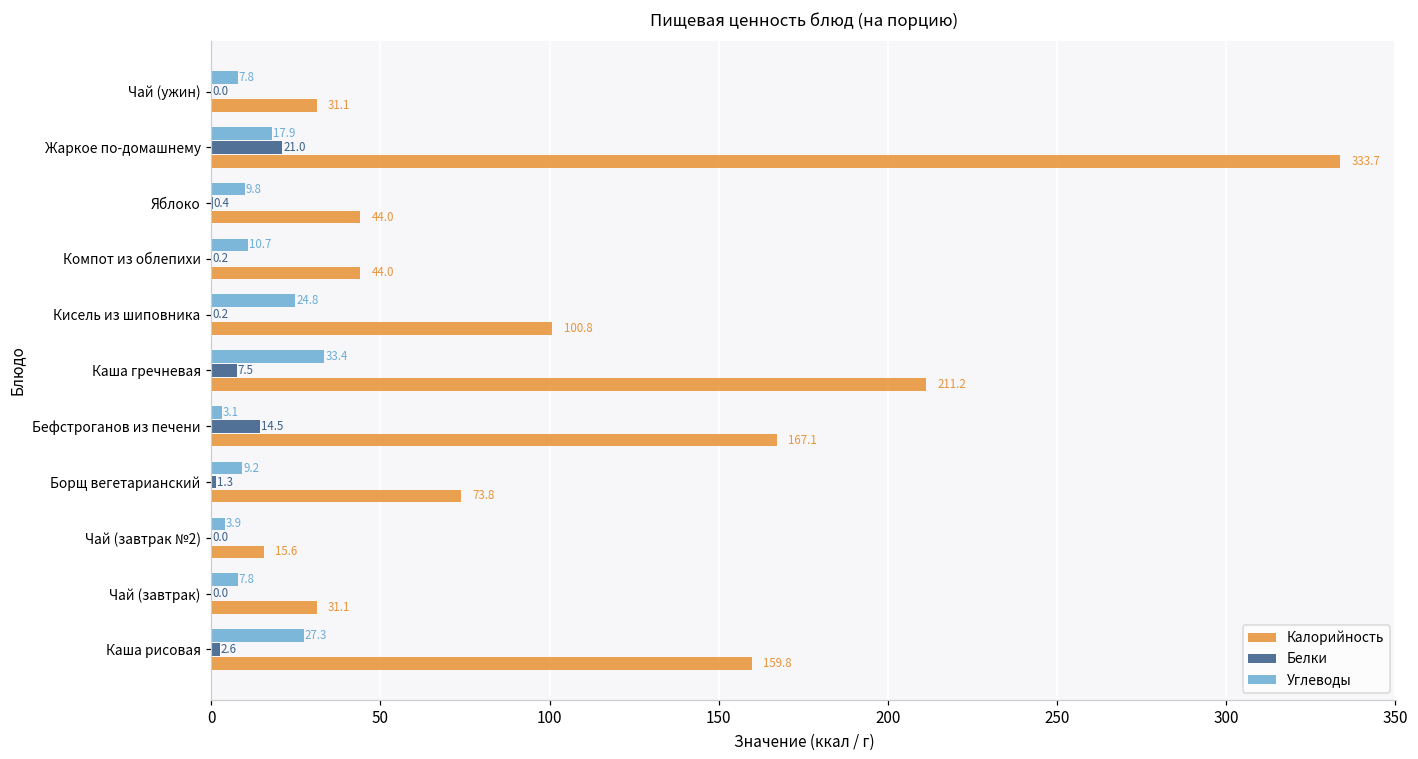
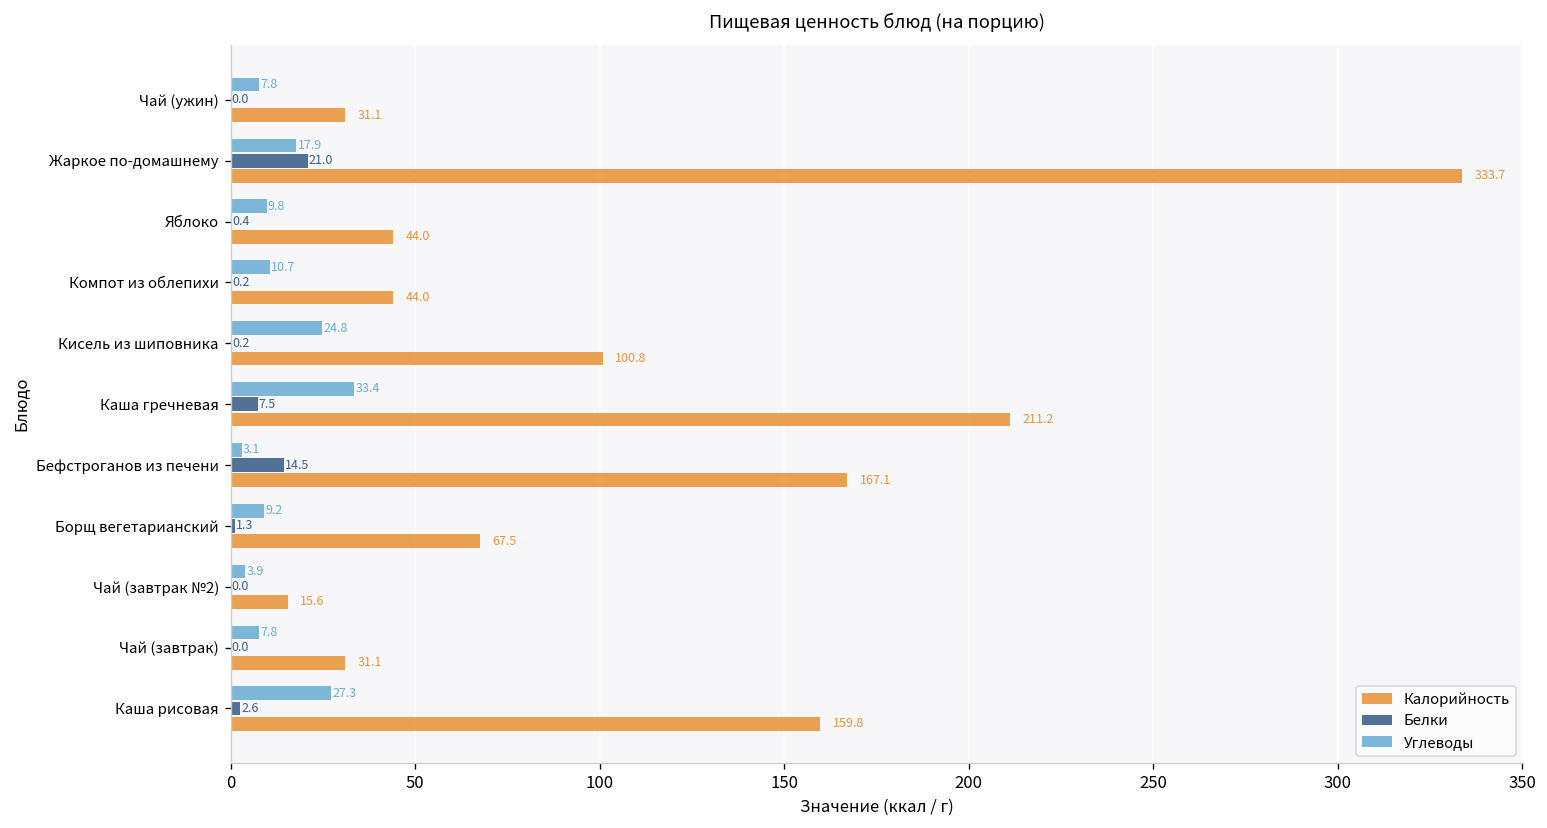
Калорийность, Борщ вегетарианский: 73.8 -> 67.5
